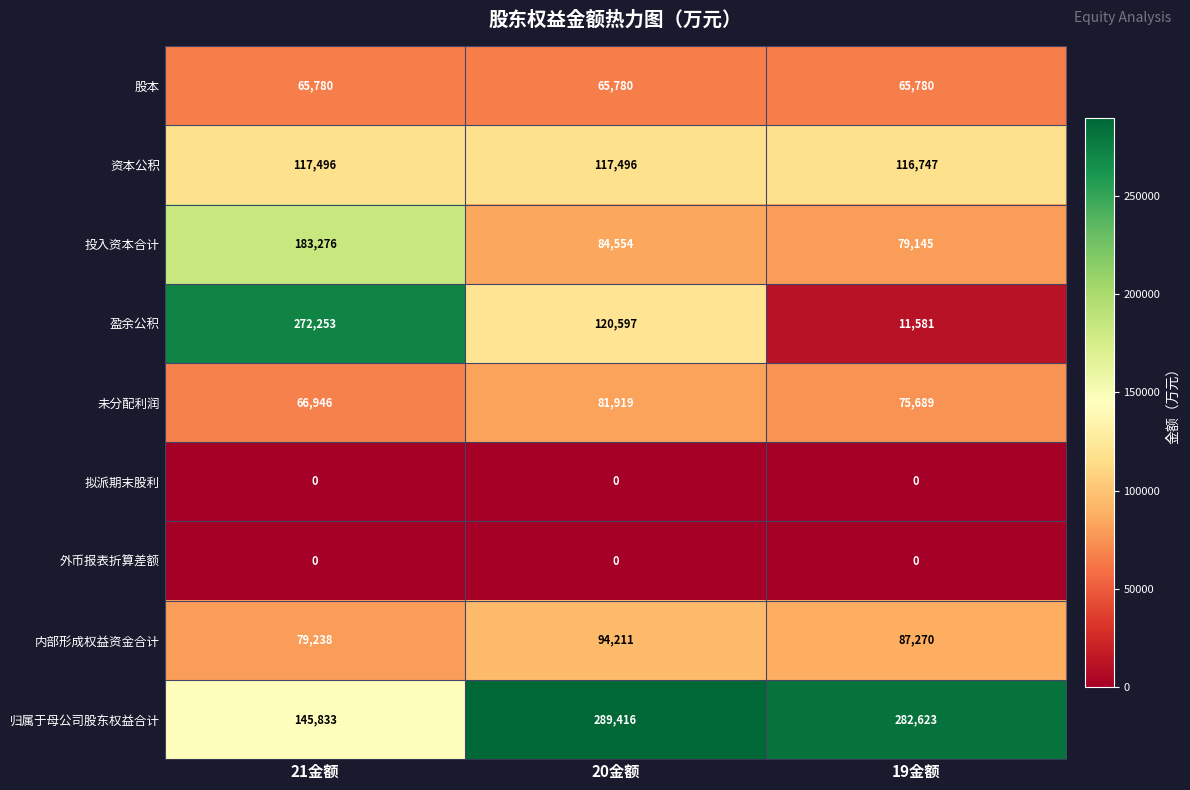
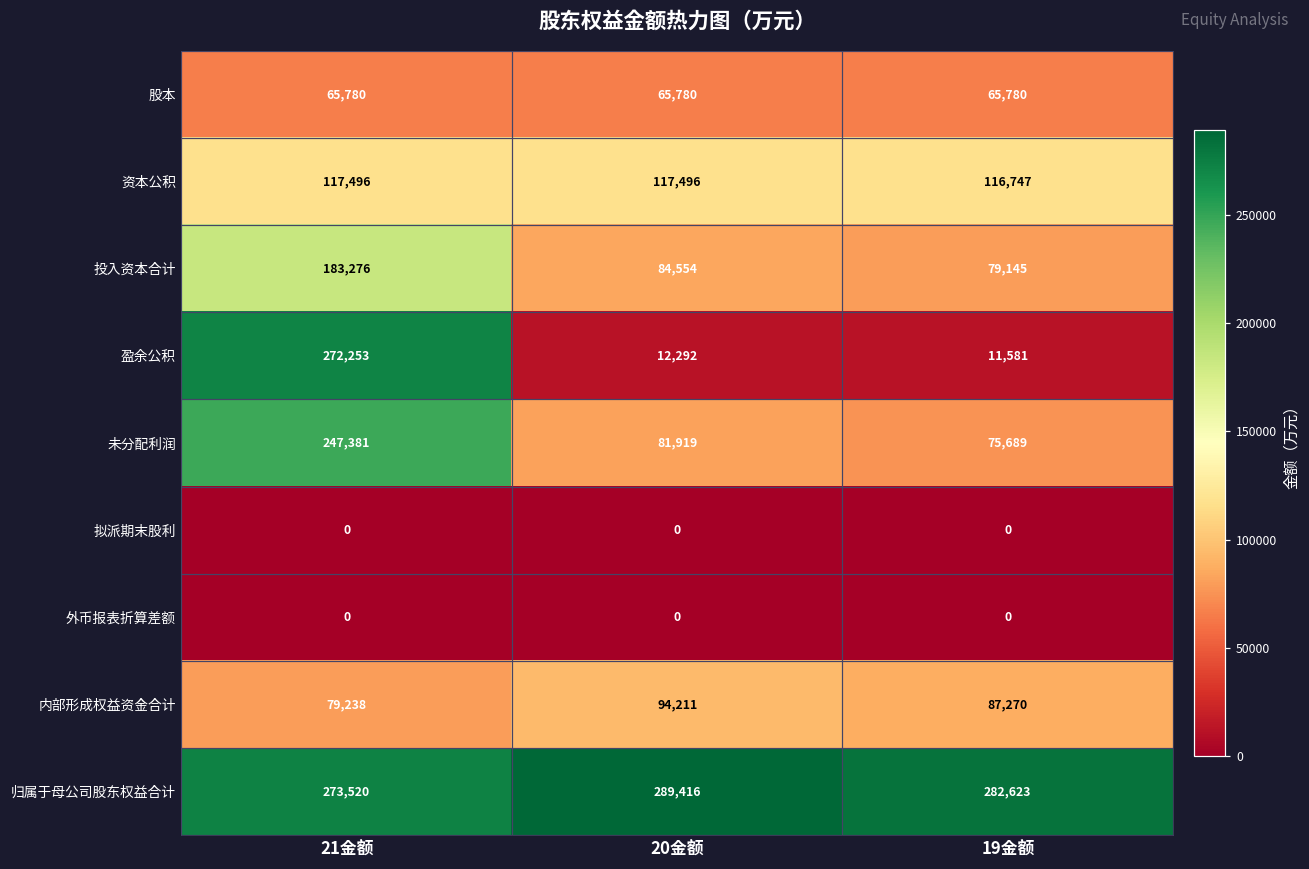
盈余公积, 20金额: 120,597 -> 12,292
未分配利润, 21金额: 66,946 -> 247,381
归属于母公司股东权益合计, 21金额: 145,833 -> 273,520
